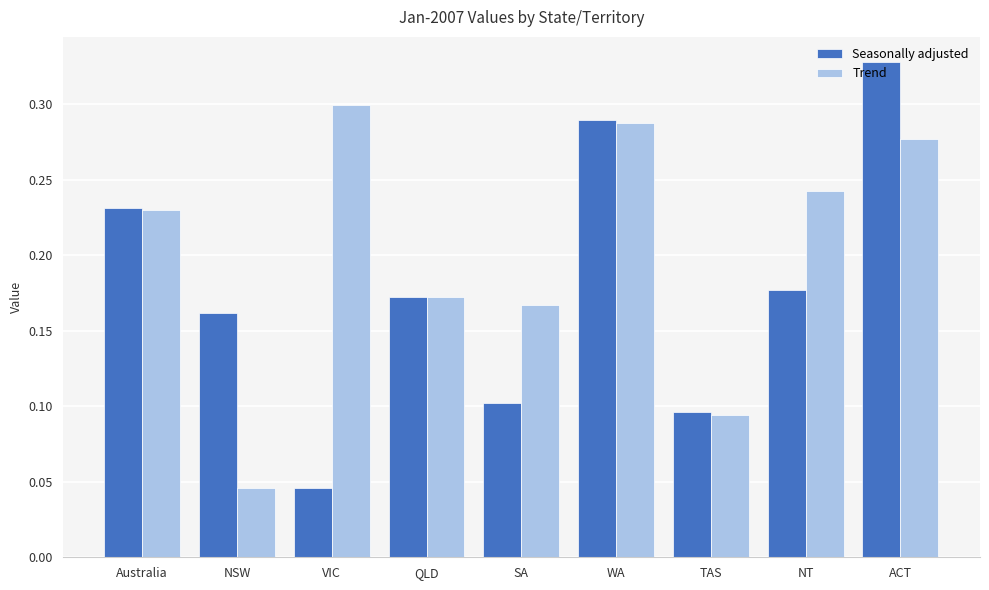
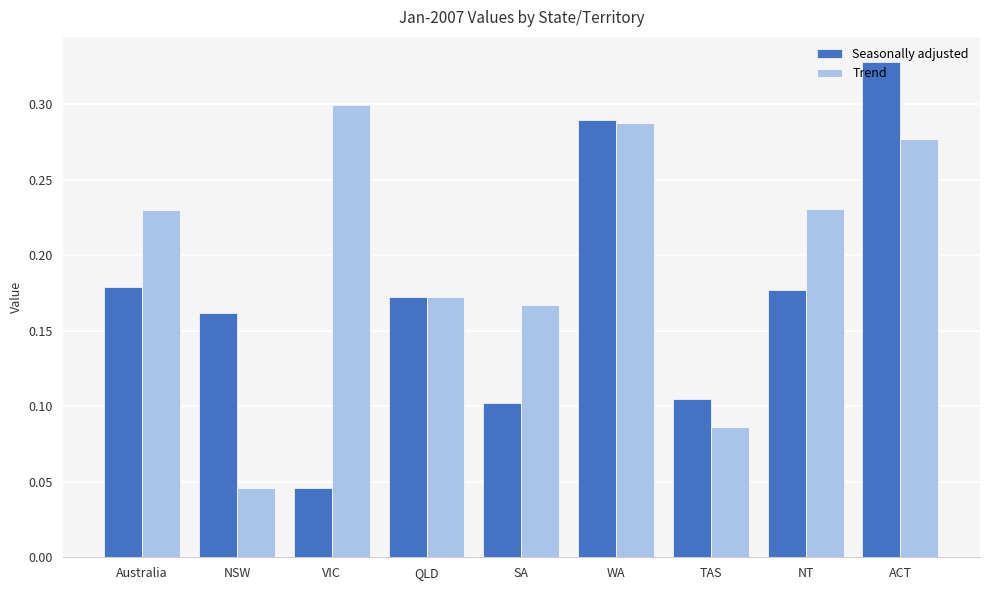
Seasonally adjusted, Australia: 0.231 -> 0.179
Seasonally adjusted, TAS: 0.096 -> 0.105
Trend, TAS: 0.094 -> 0.086
Trend, NT: 0.243 -> 0.230
